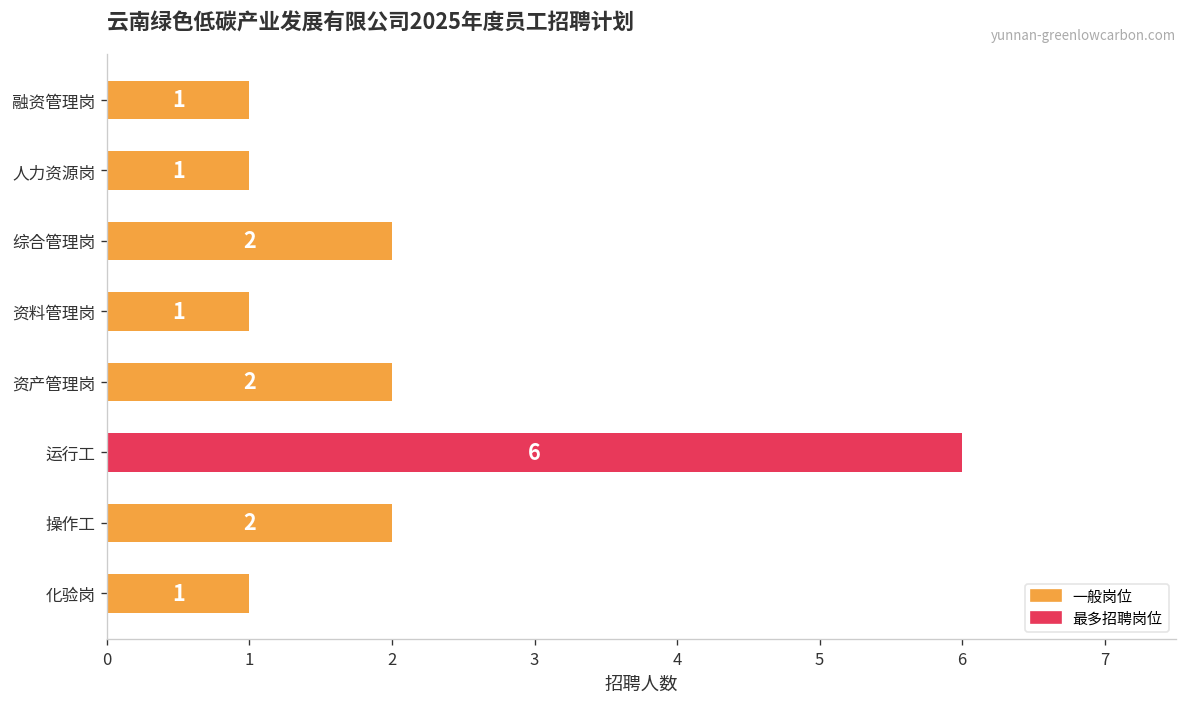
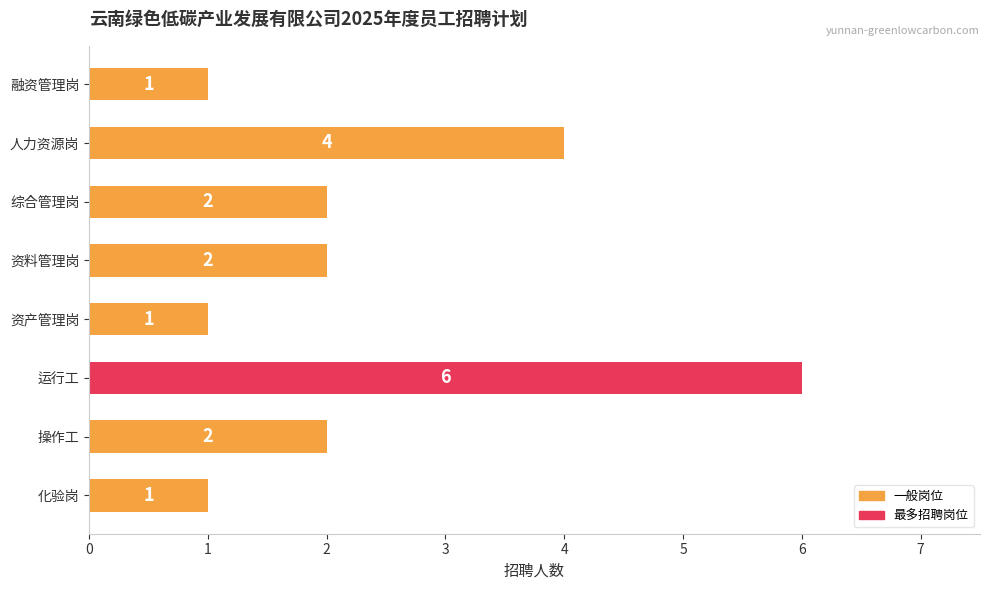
人力资源岗: 1 -> 4
资料管理岗: 1 -> 2
资产管理岗: 2 -> 1
